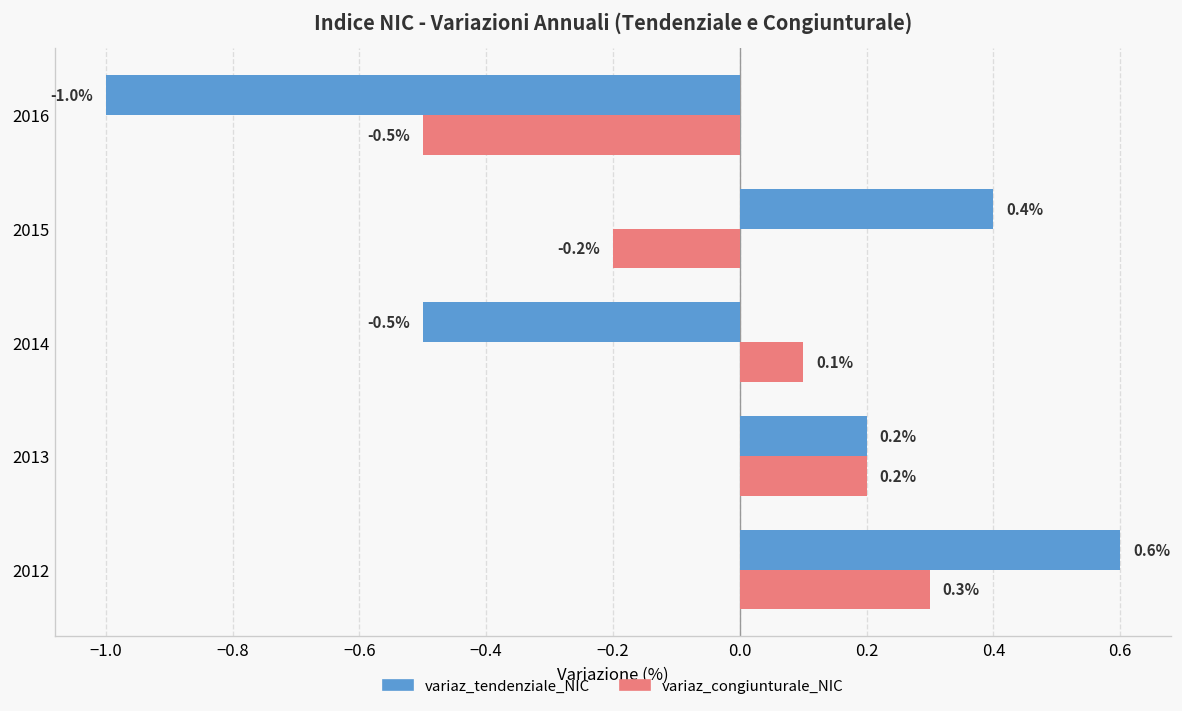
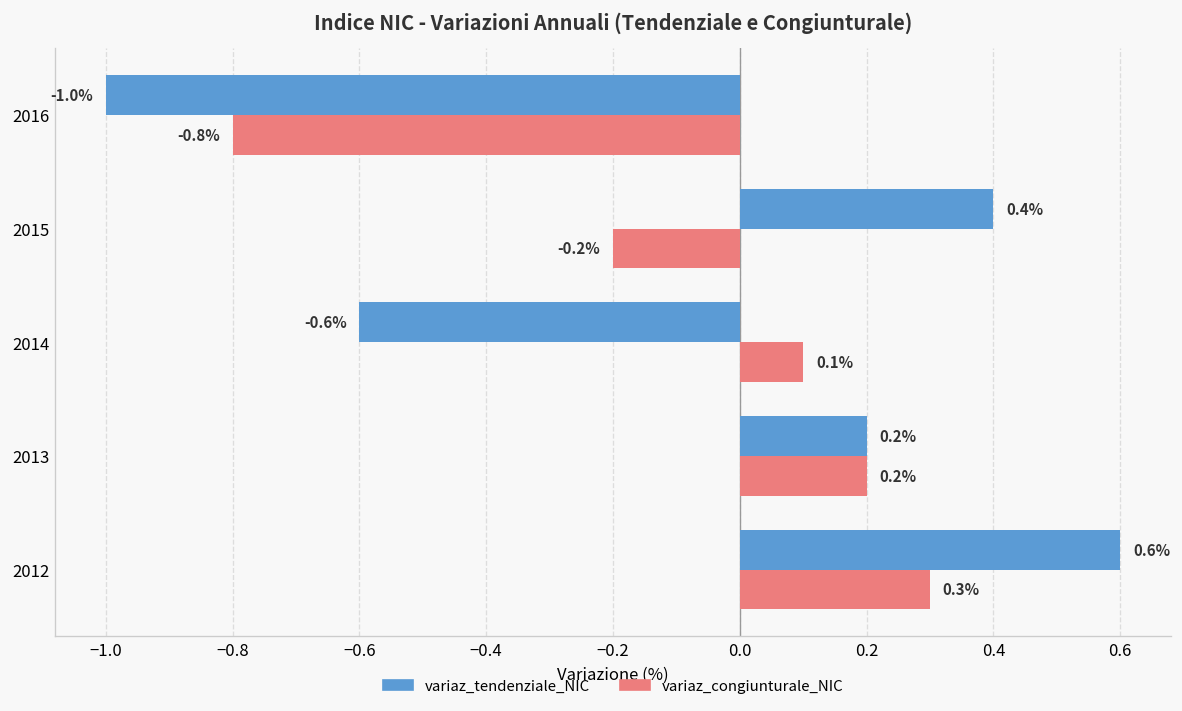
variaz_congiunturale_NIC, 2016: -0.5% -> -0.8%
variaz_tendenziale_NIC, 2014: -0.5% -> -0.6%
